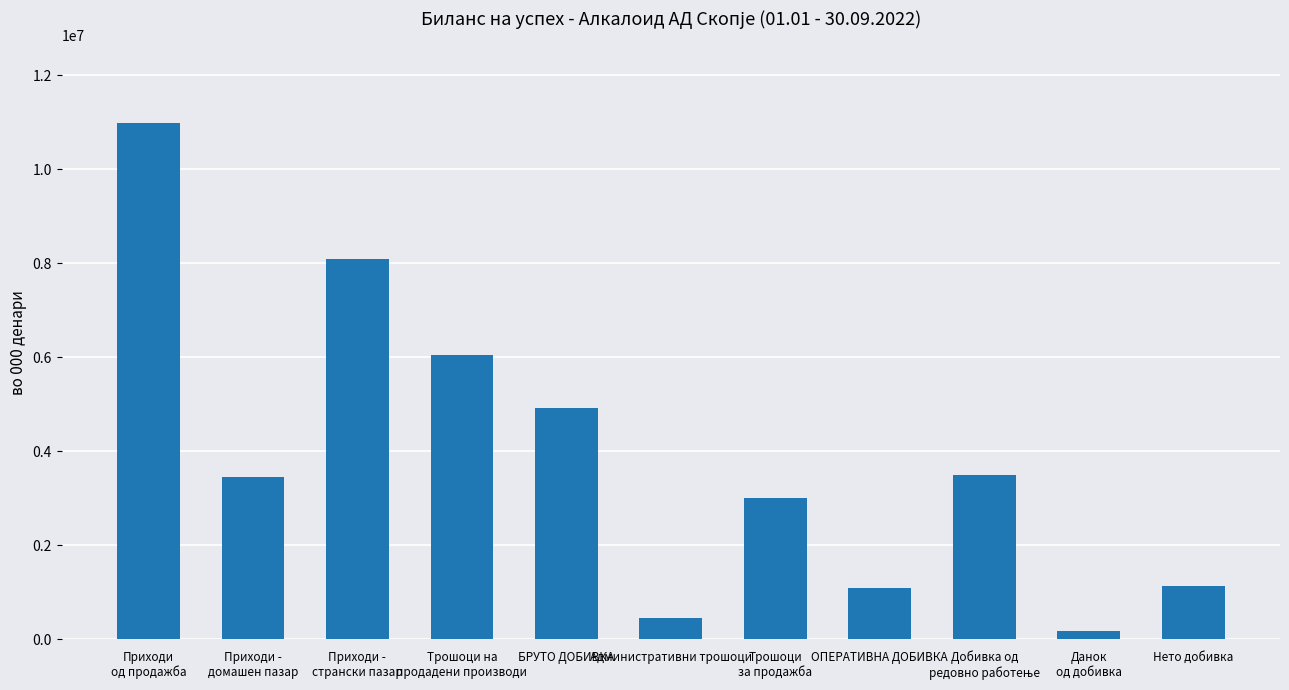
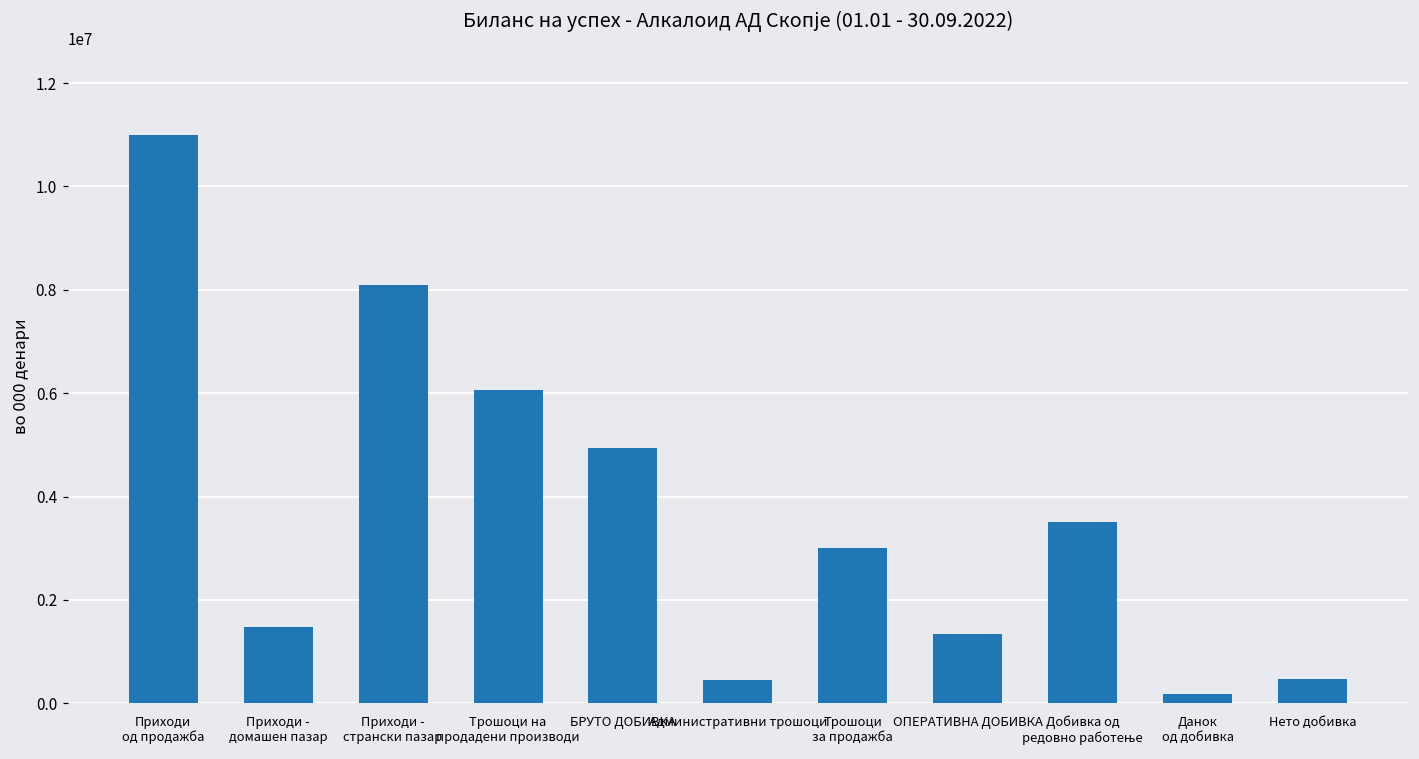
Приходи - домашен пазар: 3400000 -> 1500000
ОПЕРАТИВНА ДОБИВКА: 1100000 -> 1300000
Нето добивка: 1100000 -> 500000
